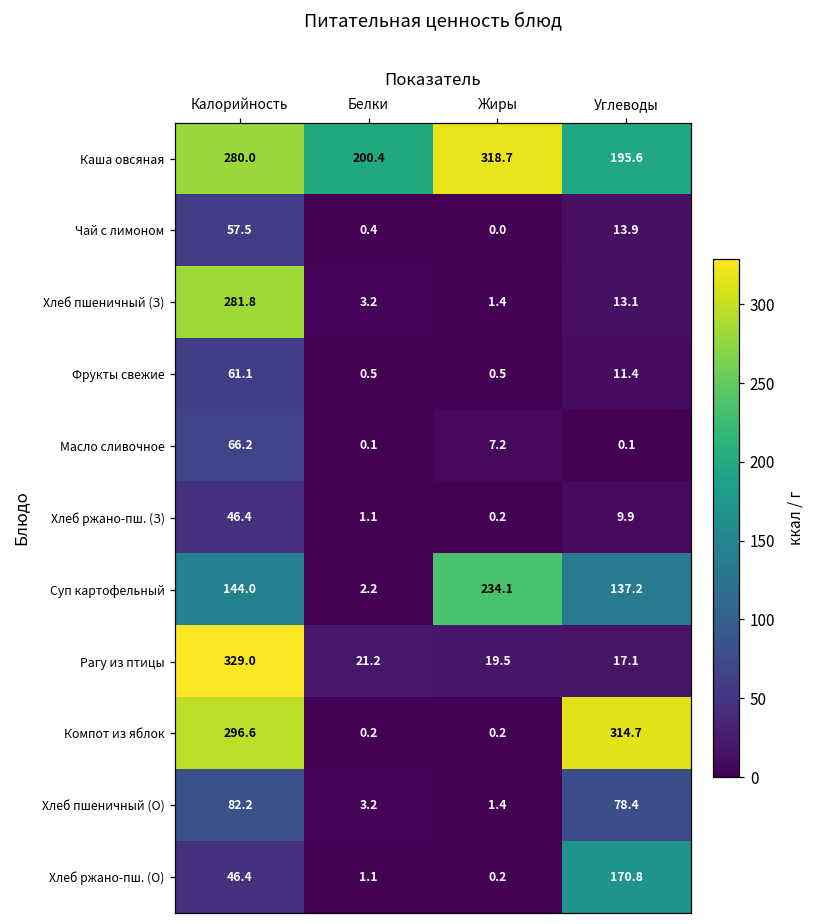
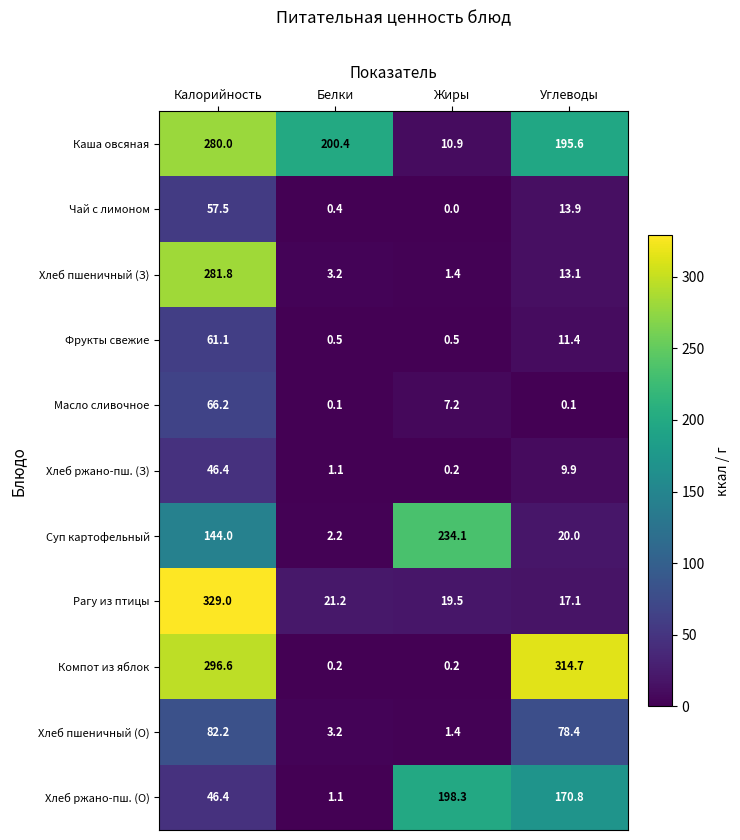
Каша овсяная, Жиры: 318.7 -> 10.9
Суп картофельный, Углеводы: 137.2 -> 20.0
Хлеб ржано-пш. (О), Жиры: 0.2 -> 198.3
